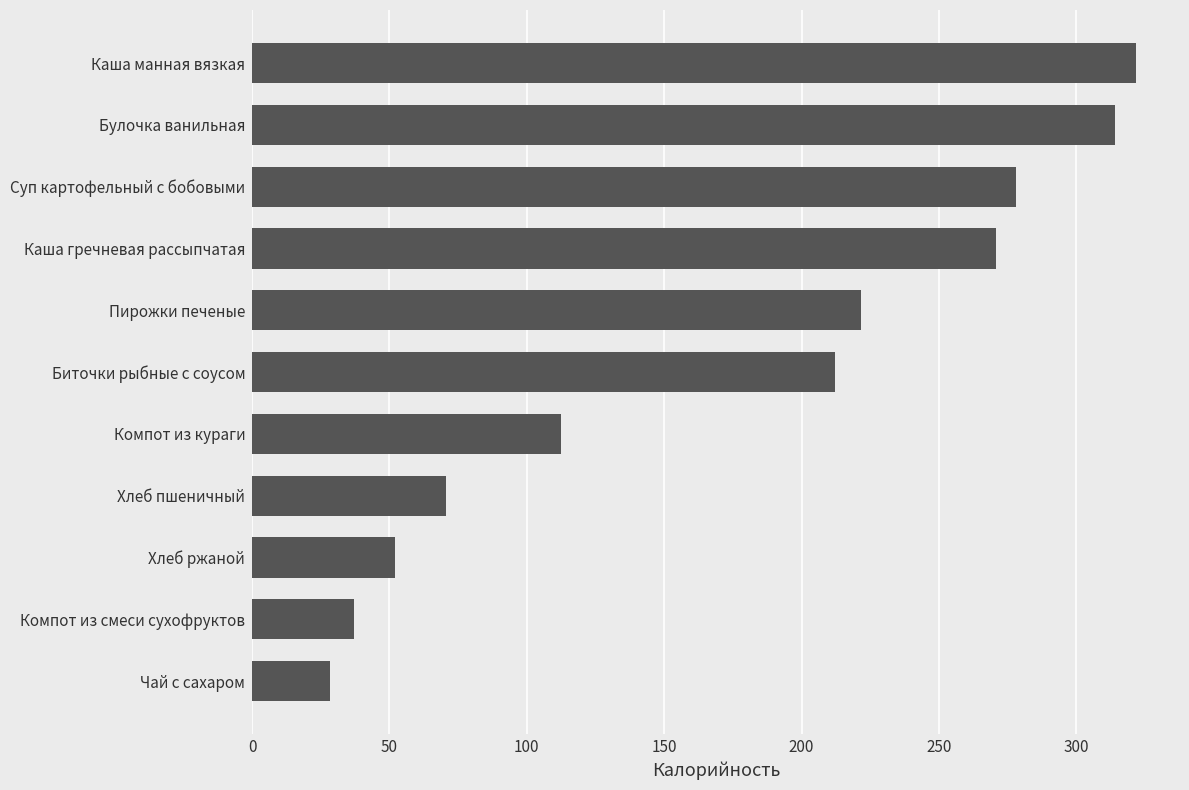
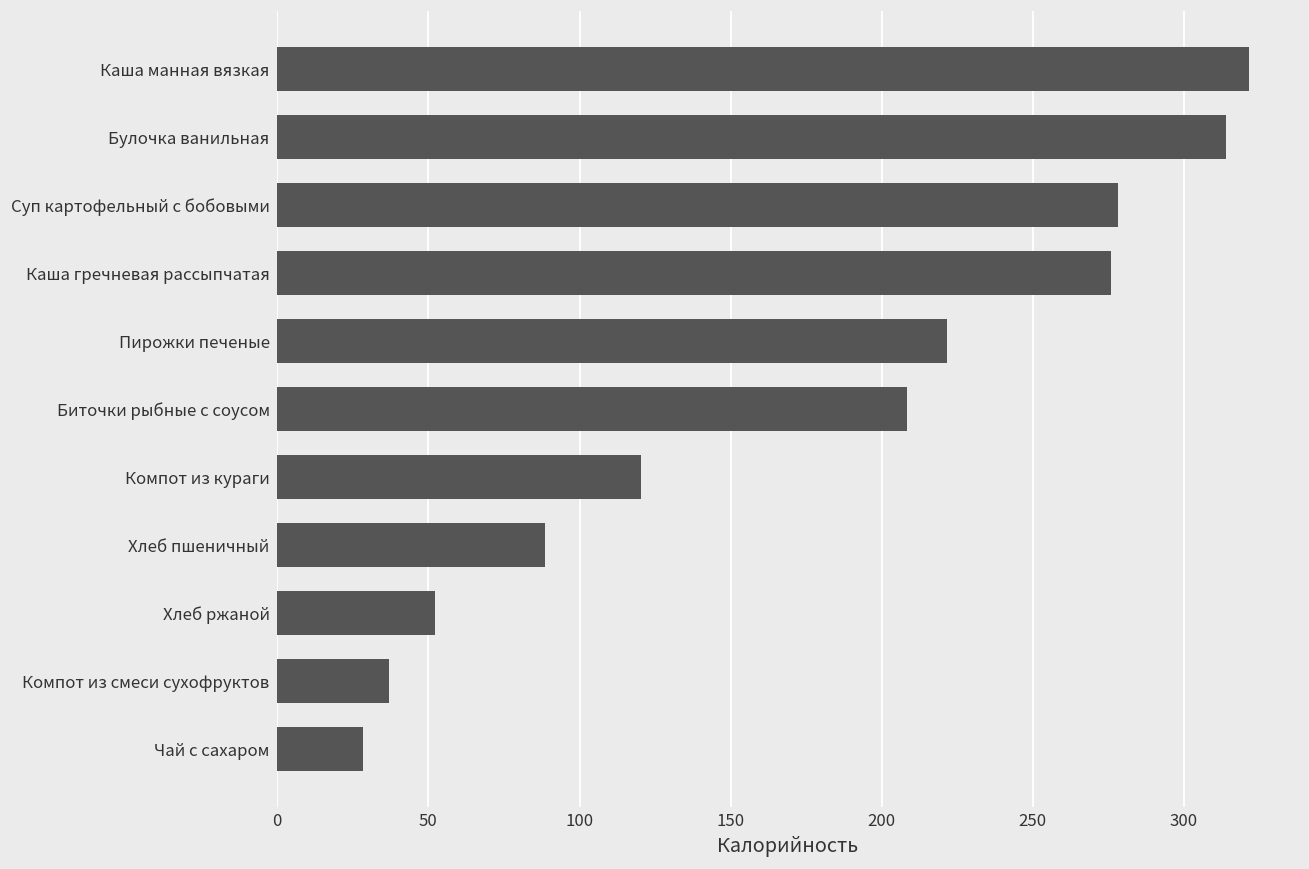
Каша гречневая рассыпчатая: 271 -> 276
Биточки рыбные с соусом: 212 -> 208
Компот из кураги: 112 -> 120
Хлеб пшеничный: 71 -> 89
